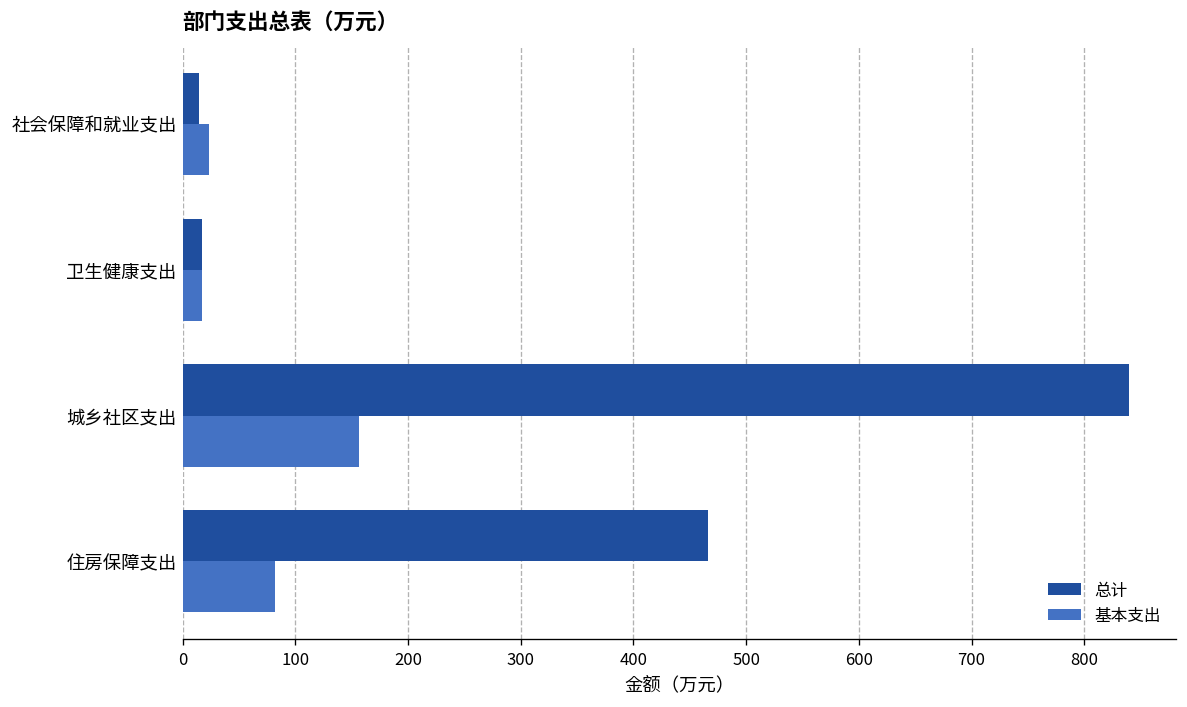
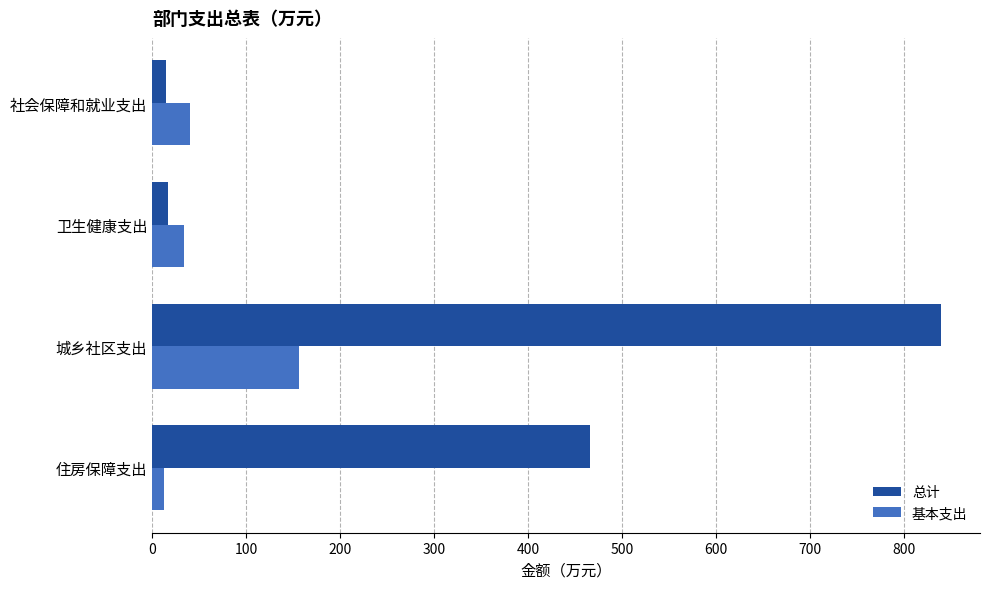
基本支出, 社会保障和就业支出: 20 -> 40
基本支出, 卫生健康支出: 20 -> 30
基本支出, 住房保障支出: 80 -> 10
